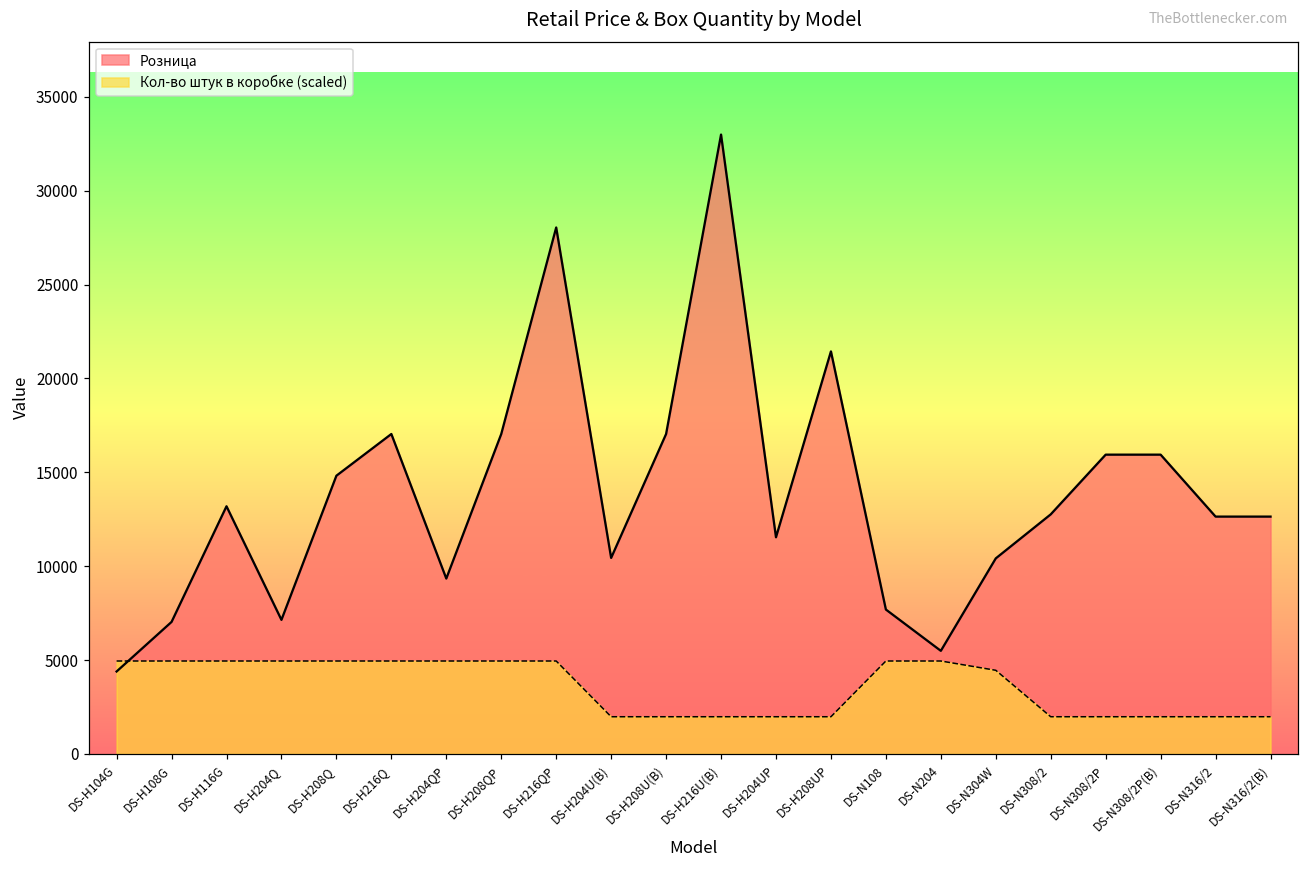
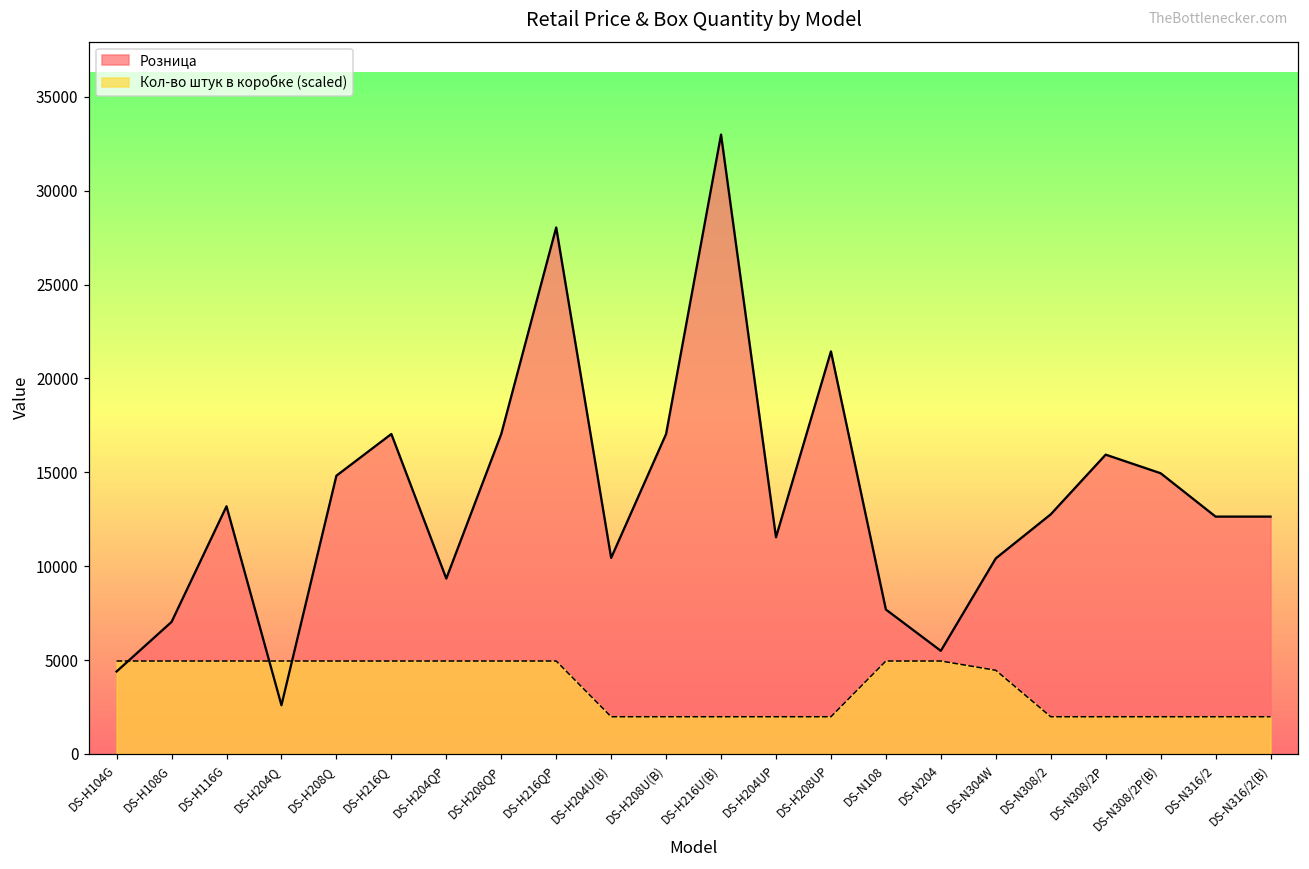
Розница, DS-H204Q: 7100 -> 2600
Розница, DS-N308/2P(B): 15900 -> 15000
